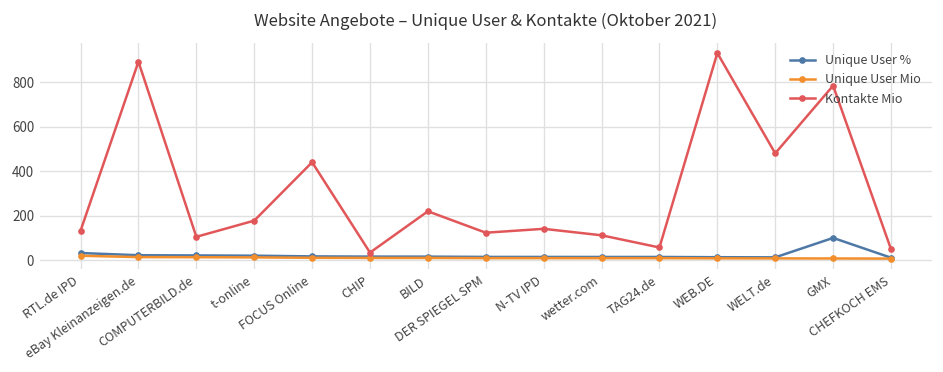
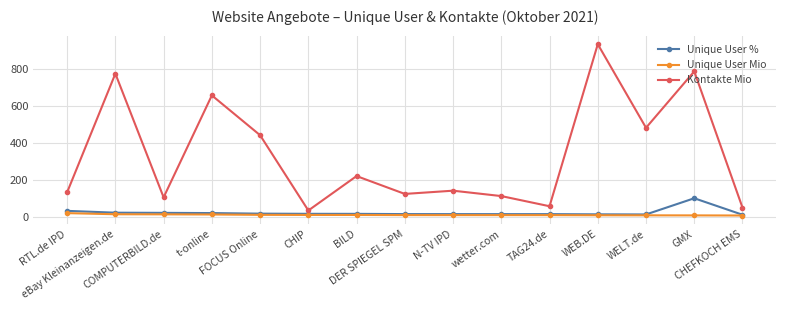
Kontakte Mio, eBay Kleinanzeigen.de: 890 -> 770
Kontakte Mio, t-online: 180 -> 650
